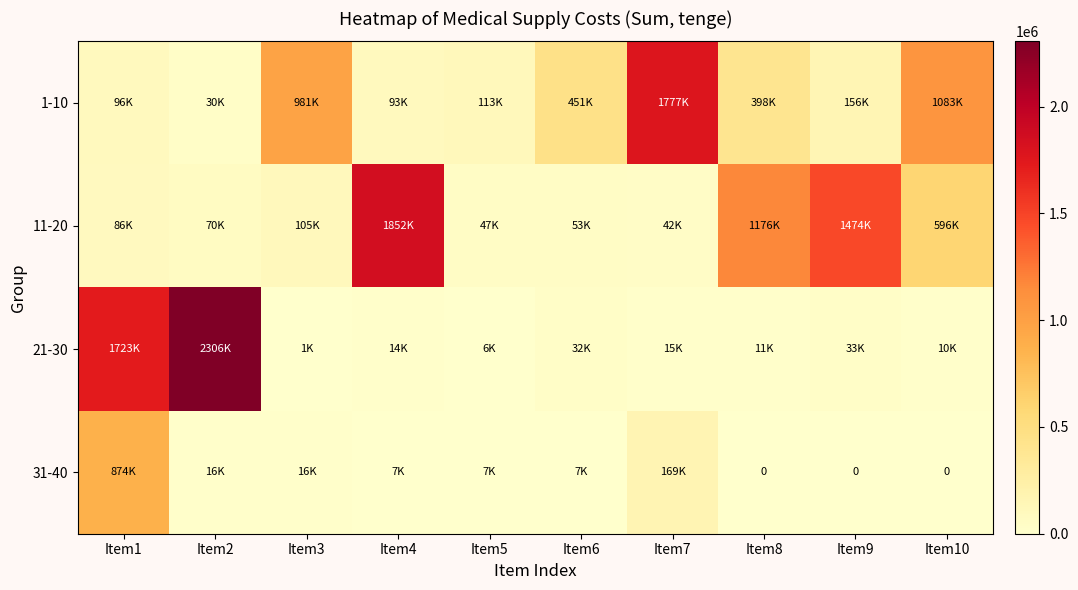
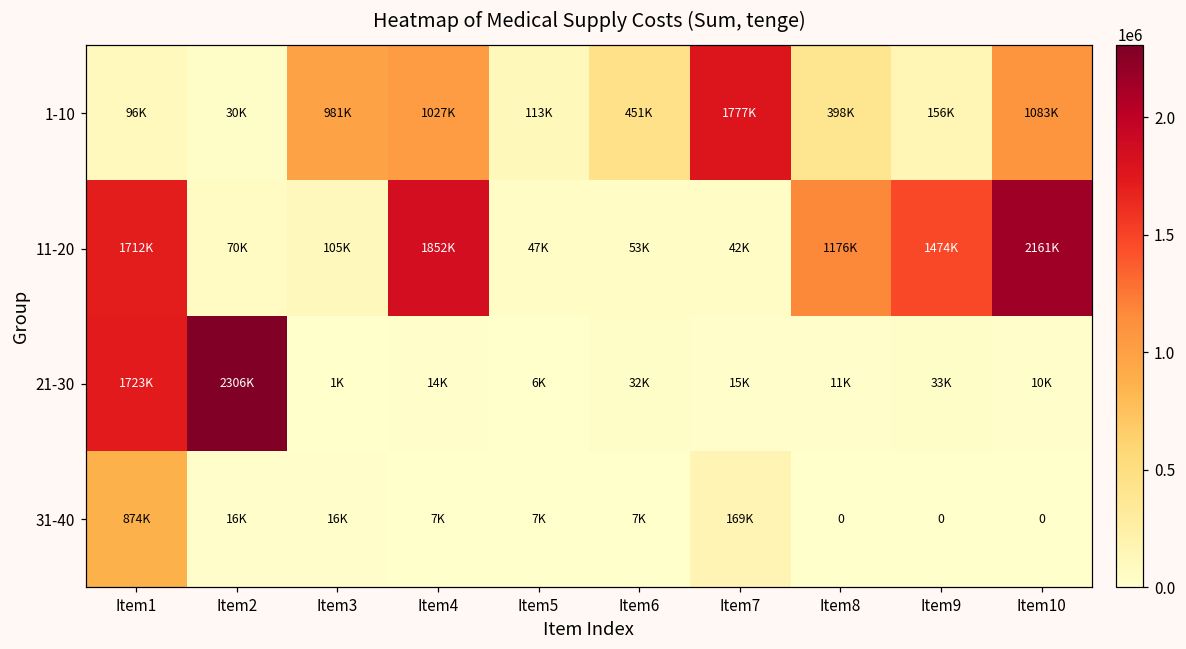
1-10, Item4: 93K -> 1027K
11-20, Item1: 86K -> 1712K
11-20, Item10: 596K -> 2161K
